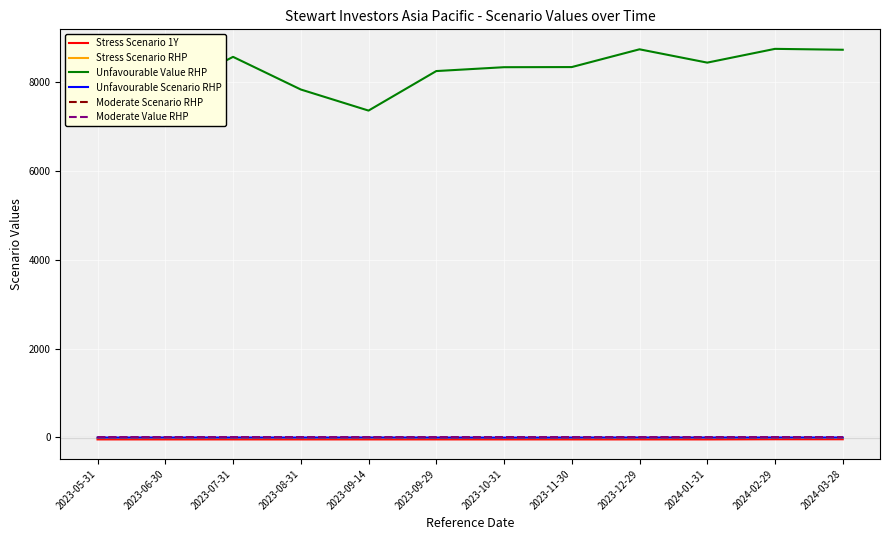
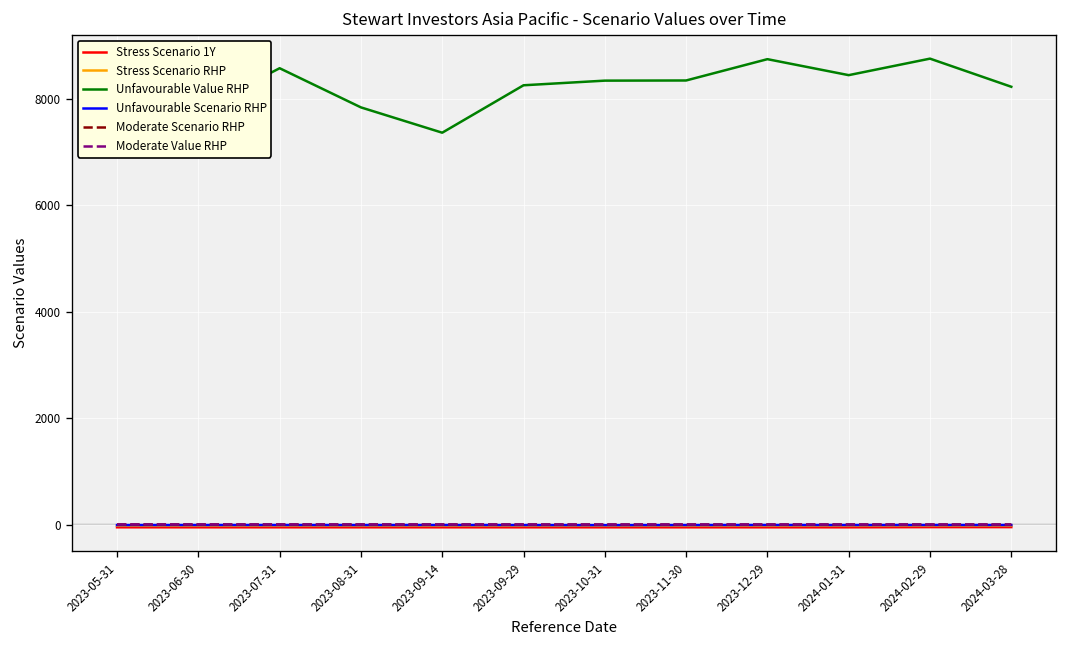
Unfavourable Value RHP, 2024-03-28: 8700 -> 8200
